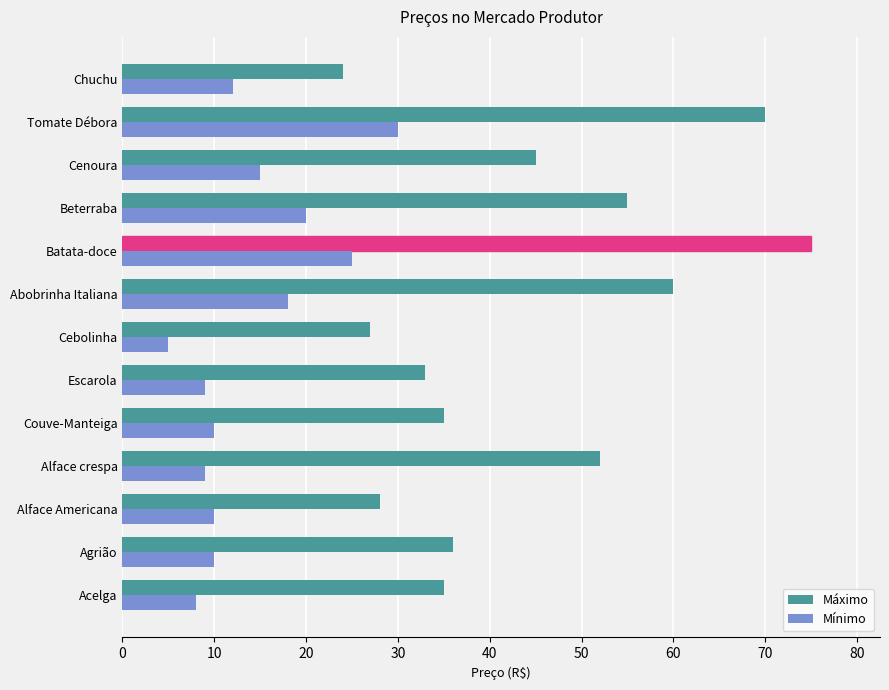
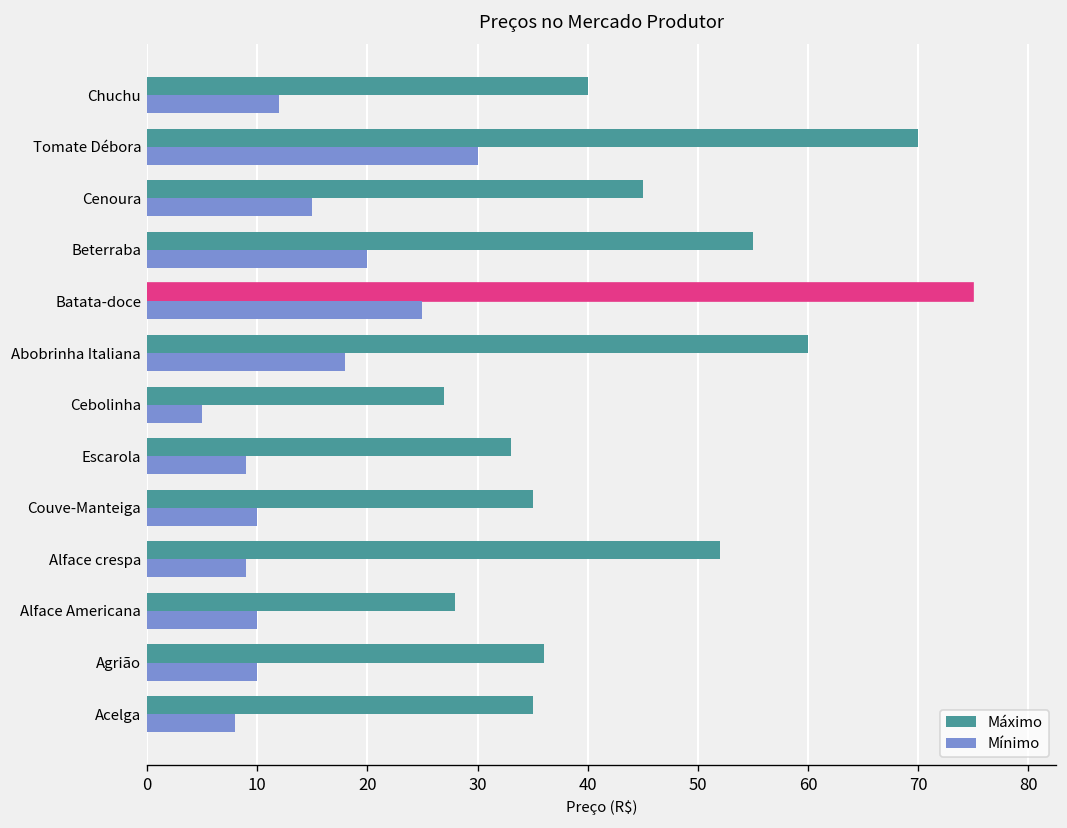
Máximo, Chuchu: 24 -> 40
